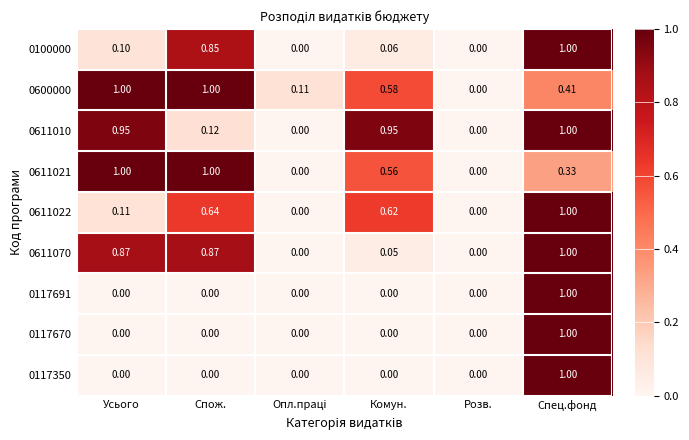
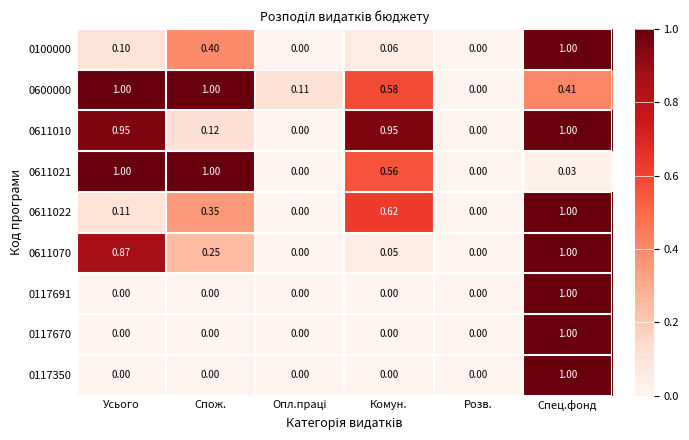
0100000, Спож.: 0.85 -> 0.40
0611021, Спец.фонд: 0.33 -> 0.03
0611022, Спож.: 0.64 -> 0.35
0611070, Спож.: 0.87 -> 0.25
